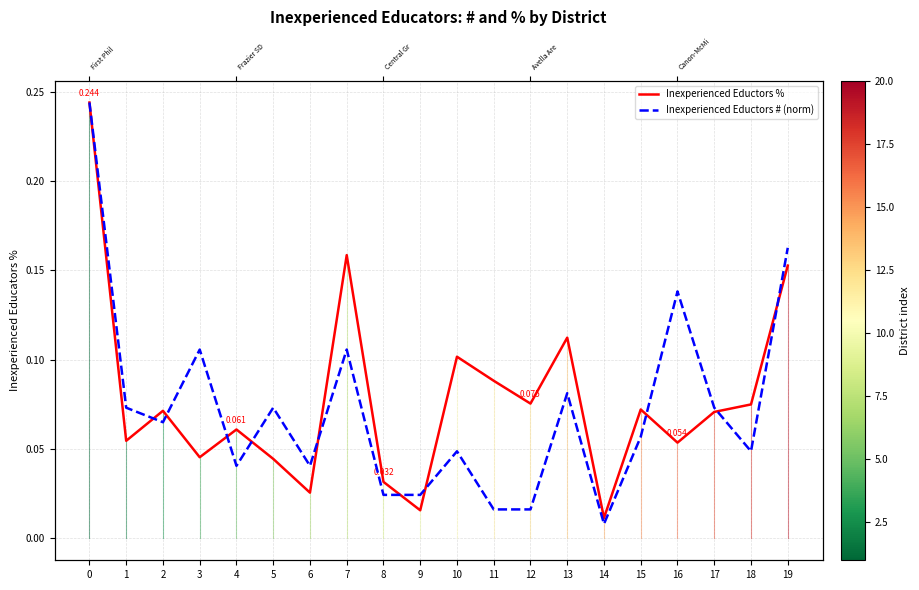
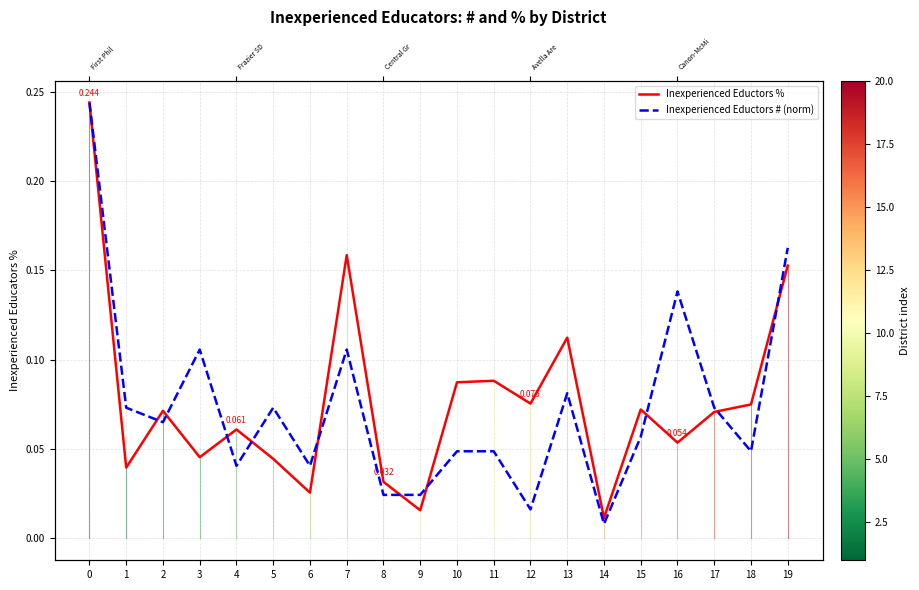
Inexperienced Eductors %, 1: 0.055 -> 0.040
Inexperienced Eductors %, 10: 0.102 -> 0.087
Inexperienced Eductors # (norm), 11: 0.016 -> 0.049
